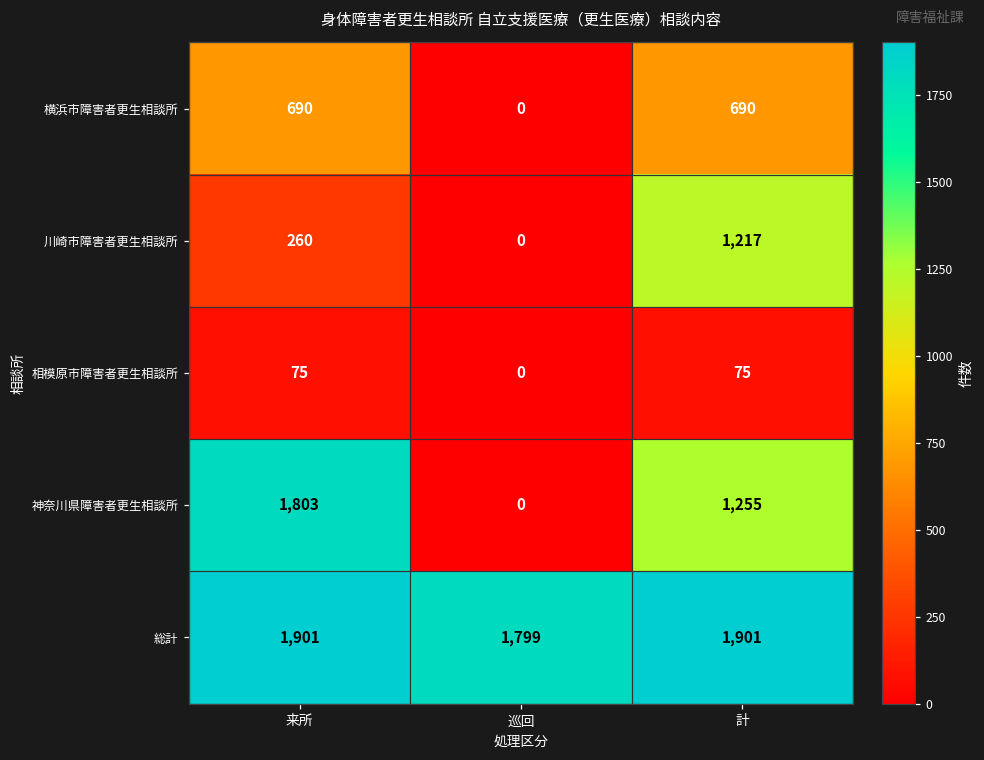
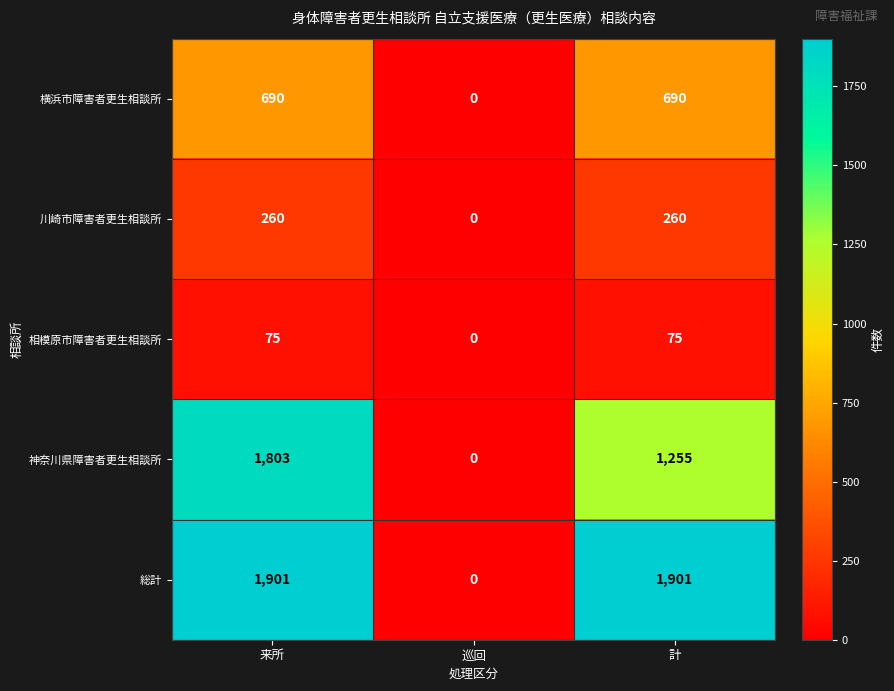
川崎市障害者更生相談所, 計: 1,217 -> 260
総計, 巡回: 1,799 -> 0
